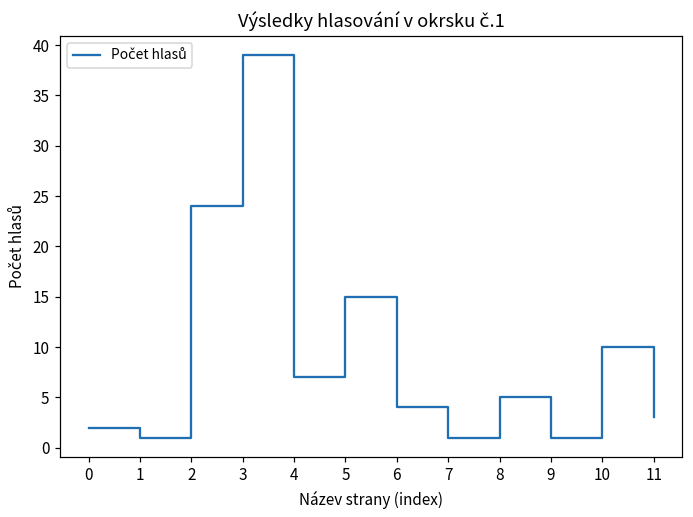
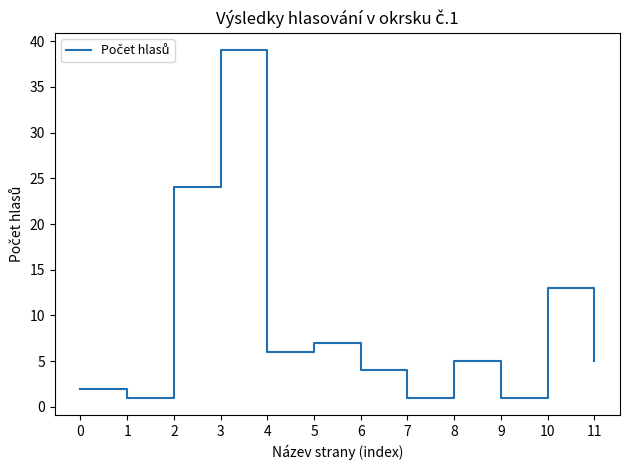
4: 7 -> 6
5: 15 -> 7
10: 10 -> 13
11: 3 -> 5
